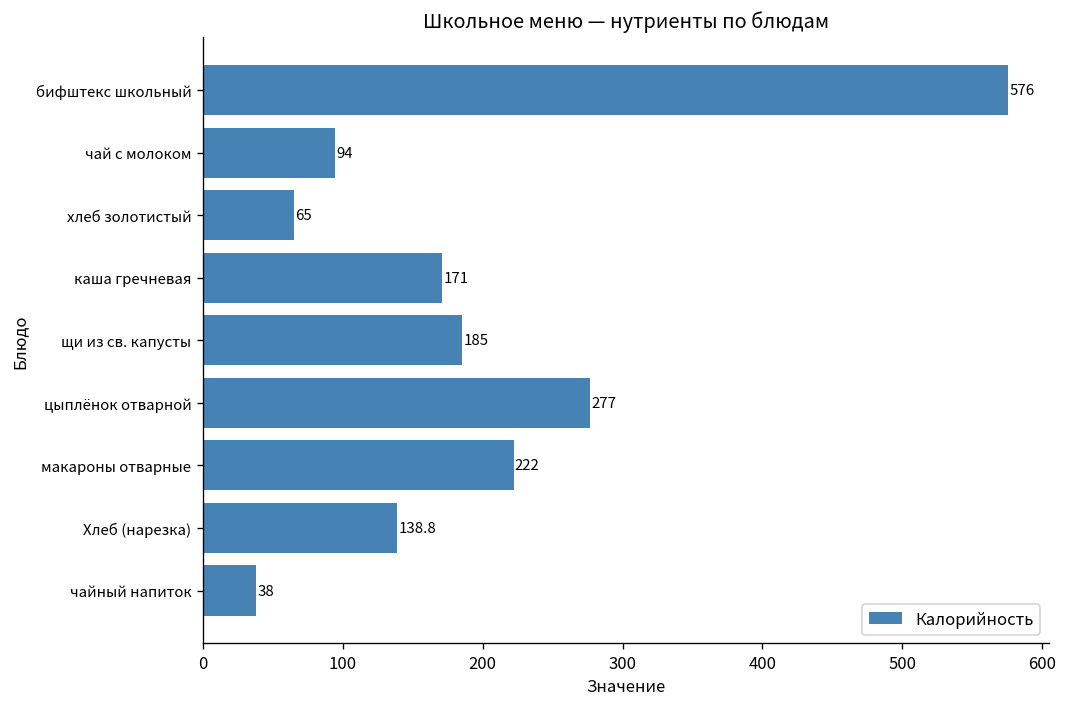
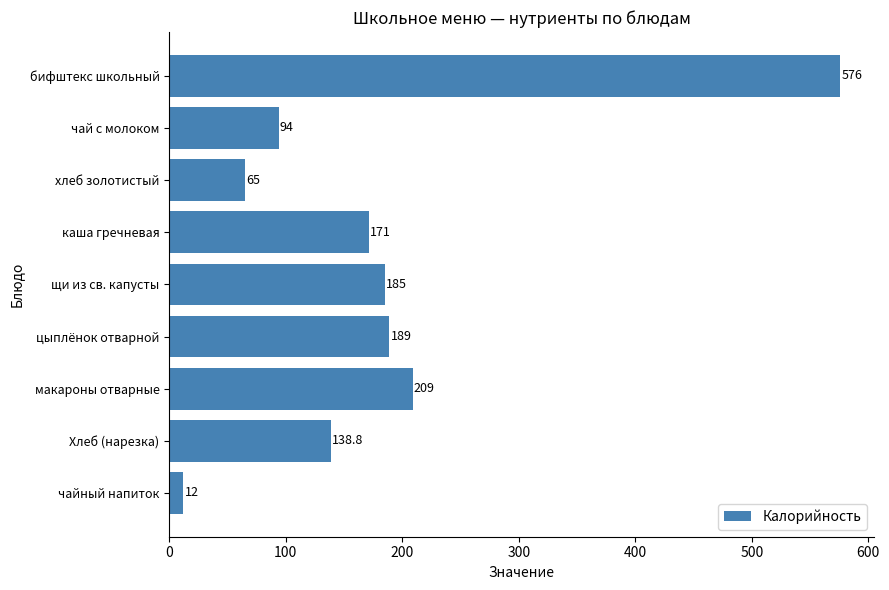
цыплёнок отварной: 277 -> 189
макароны отварные: 222 -> 209
чайный напиток: 38 -> 12
